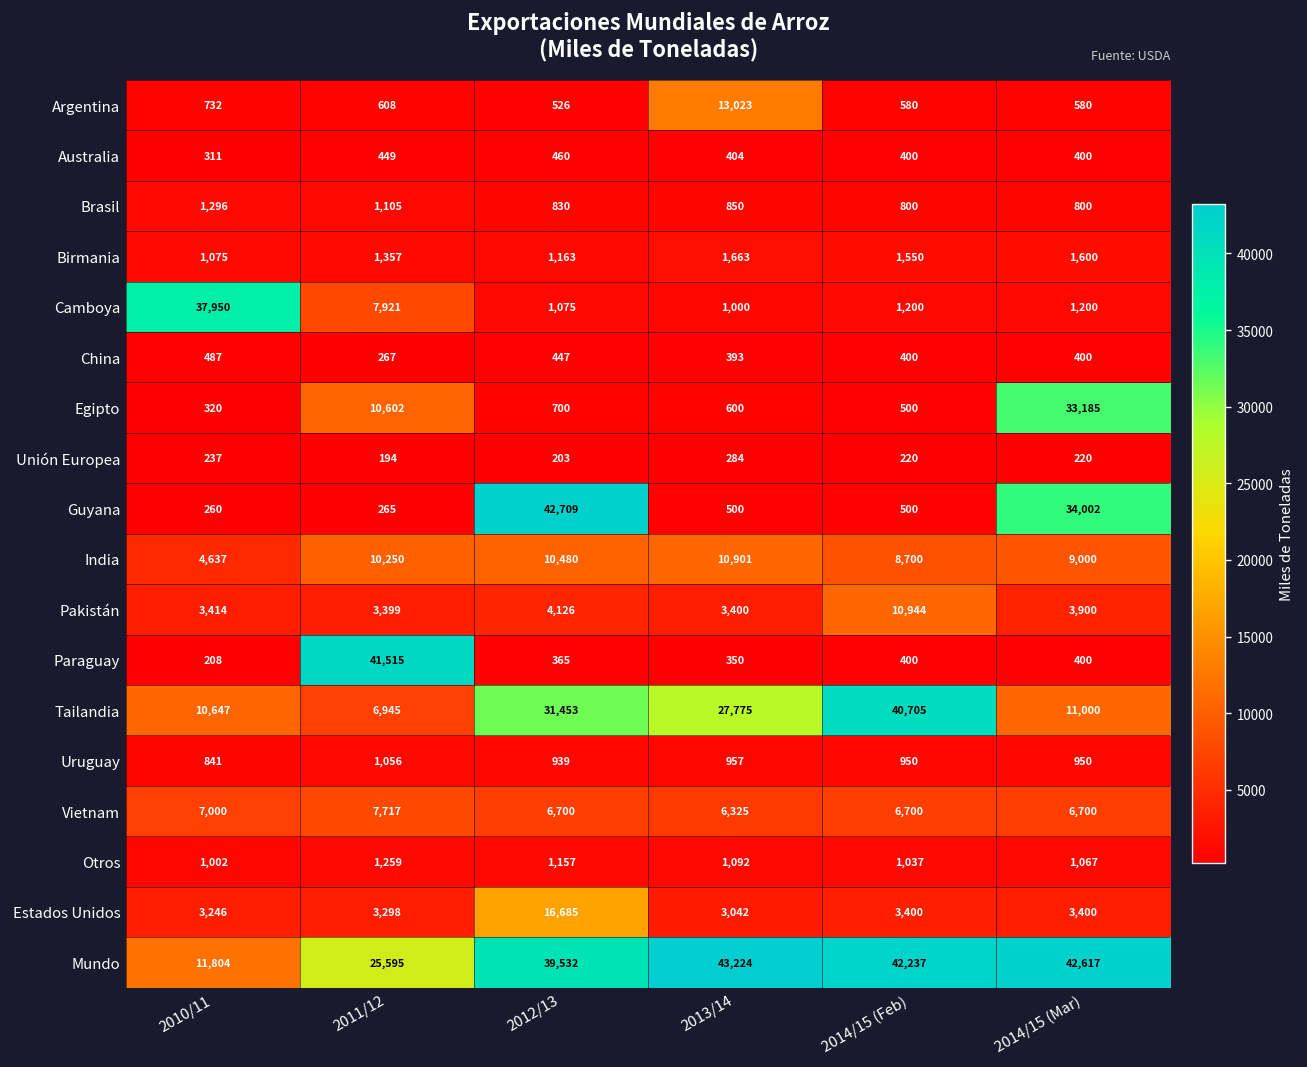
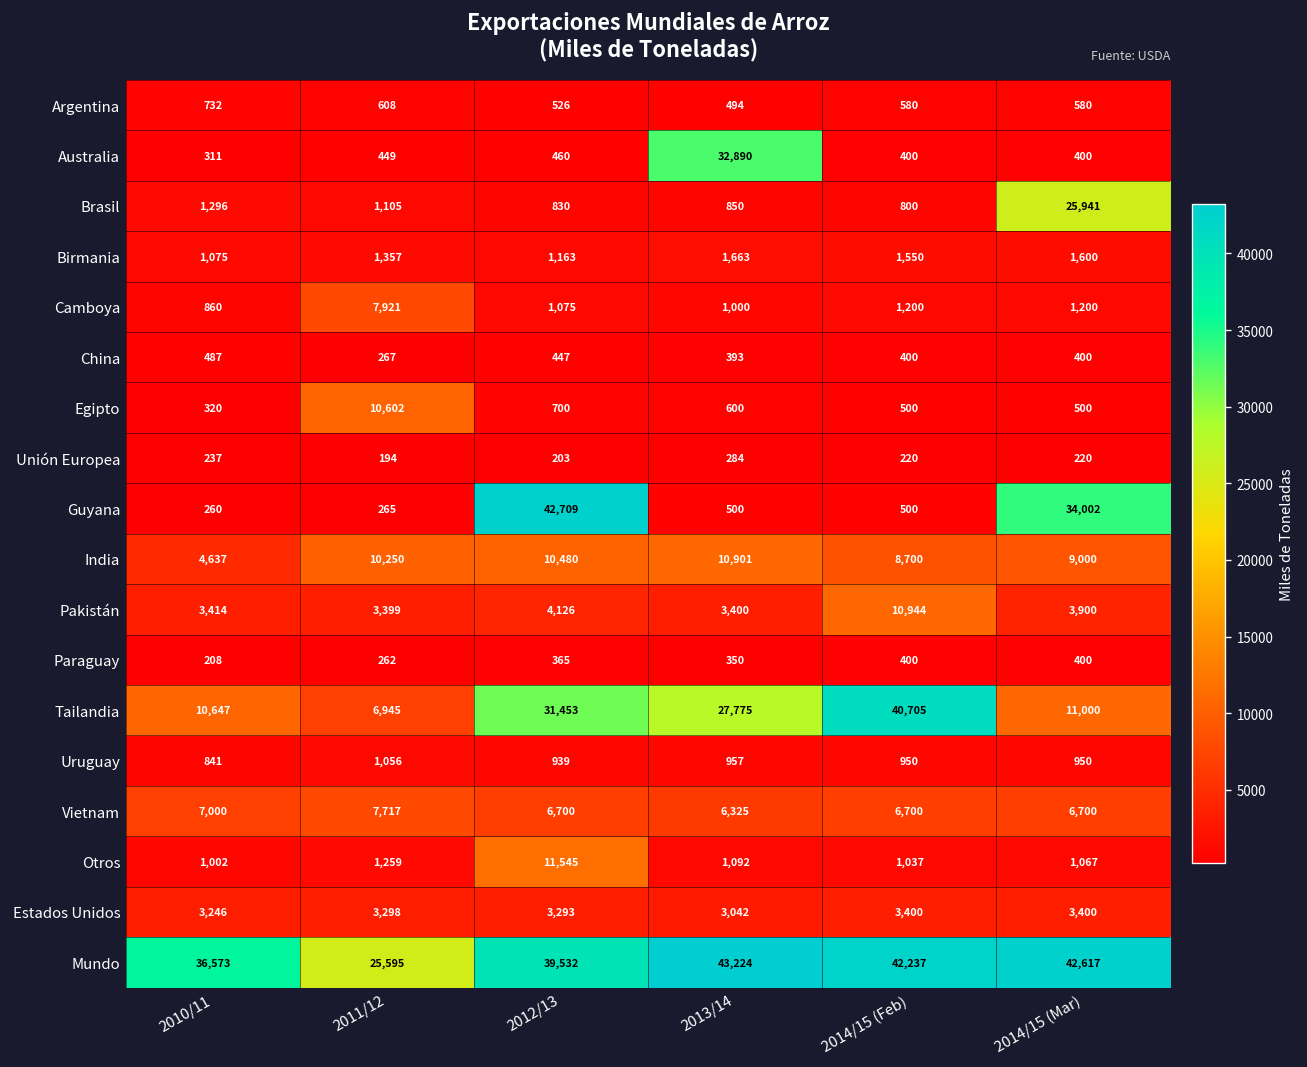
Argentina, 2013/14: 13,023 -> 494
Australia, 2013/14: 404 -> 32,890
Brasil, 2014/15 (Mar): 800 -> 25,941
Camboya, 2010/11: 37,950 -> 860
Egipto, 2014/15 (Mar): 33,185 -> 500
Paraguay, 2011/12: 41,515 -> 262
Otros, 2012/13: 1,157 -> 11,545
Estados Unidos, 2012/13: 16,685 -> 3,293
Mundo, 2010/11: 11,804 -> 36,573
